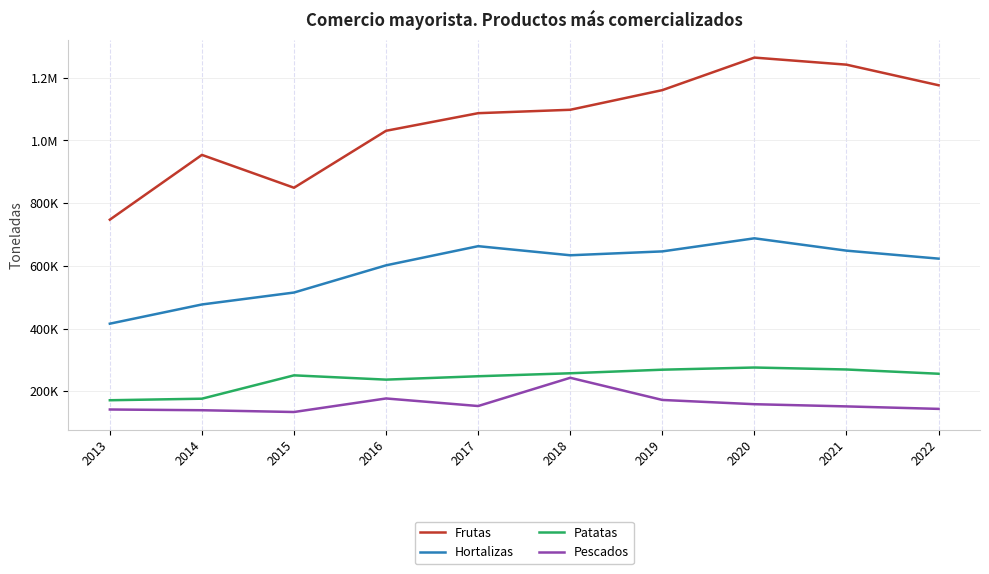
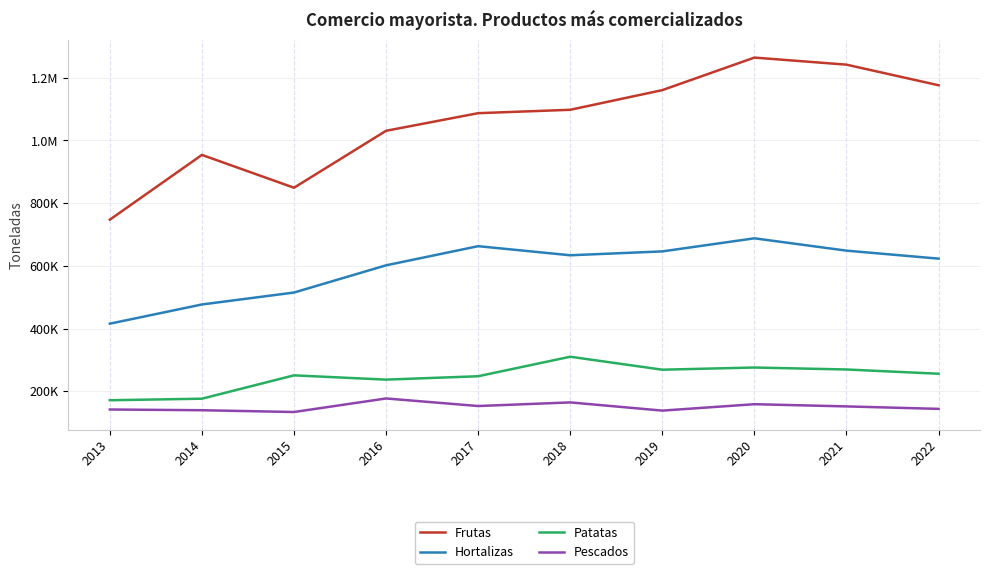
Patatas, 2018: 260000 -> 310000
Pescados, 2018: 240000 -> 160000
Pescados, 2019: 170000 -> 140000
